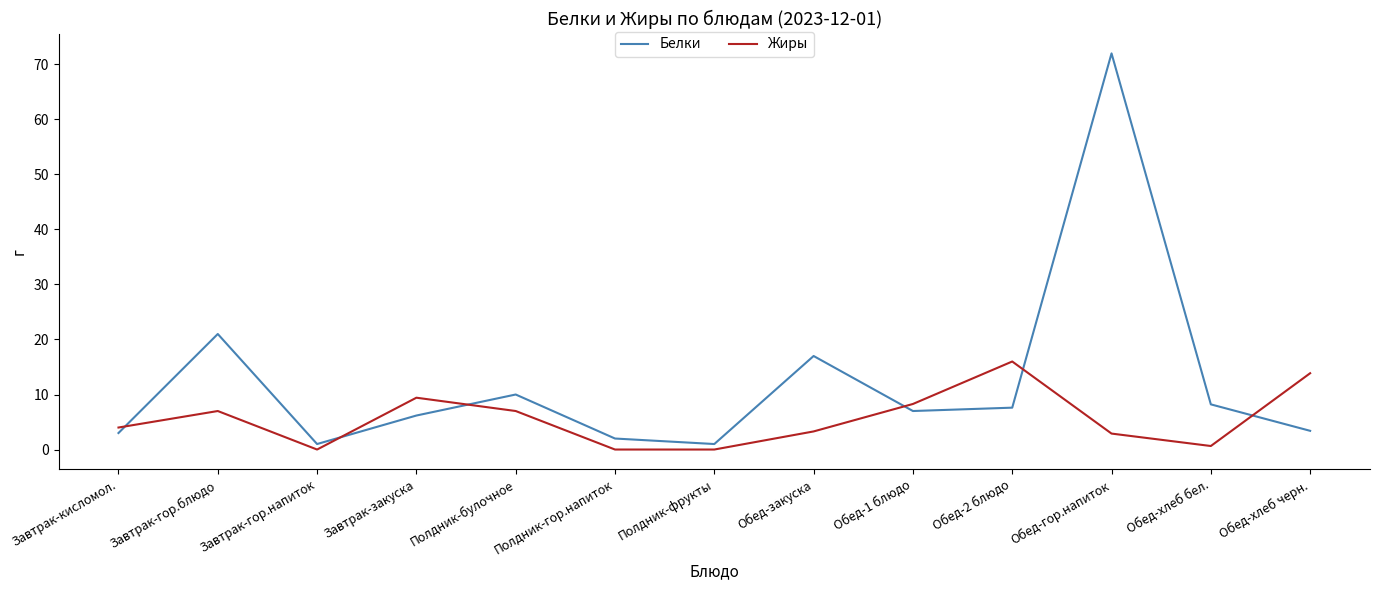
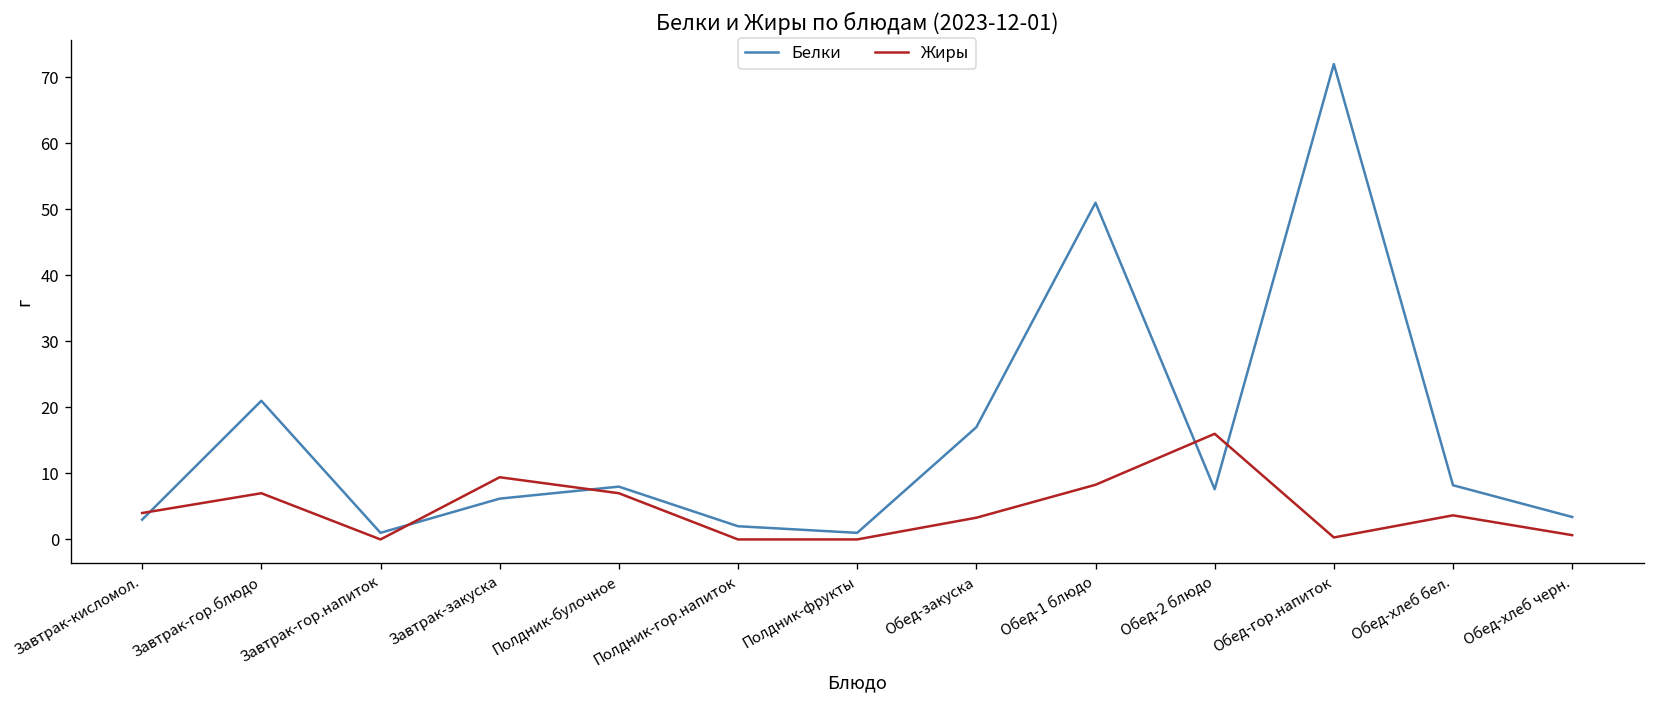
Белки, Полдник-булочное: 10 -> 8
Белки, Обед-1 блюдо: 7 -> 51
Жиры, Обед-гор.напиток: 3 -> 0
Жиры, Обед-хлеб бел.: 1 -> 4
Жиры, Обед-хлеб черн.: 14 -> 1
